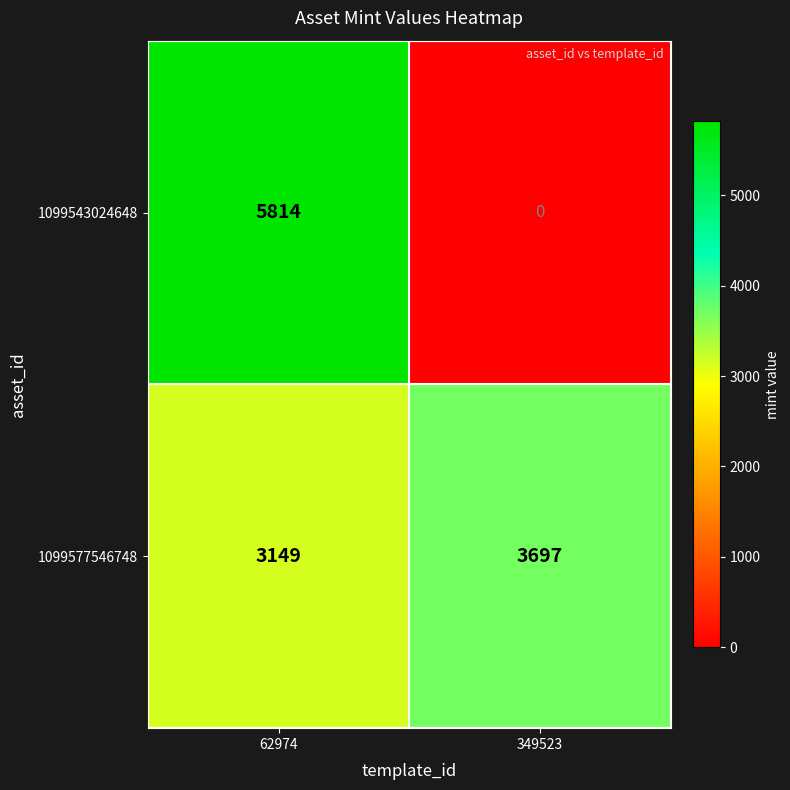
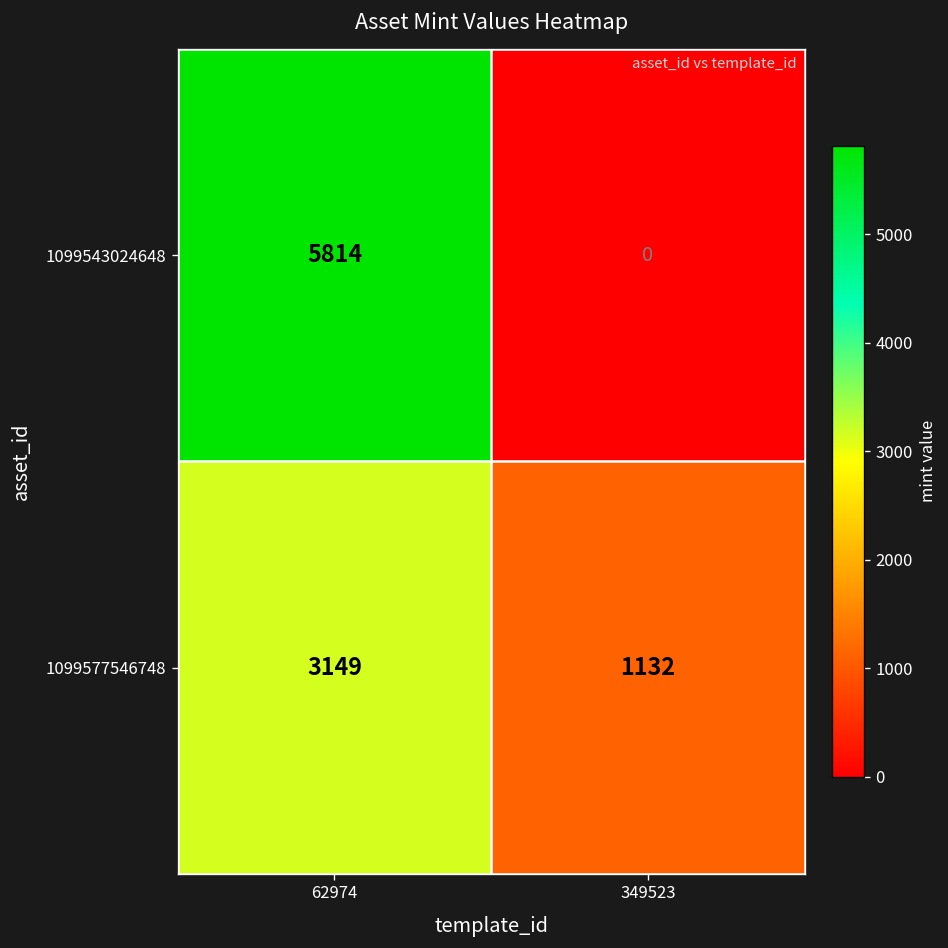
1099577546748, 349523: 3697 -> 1132
